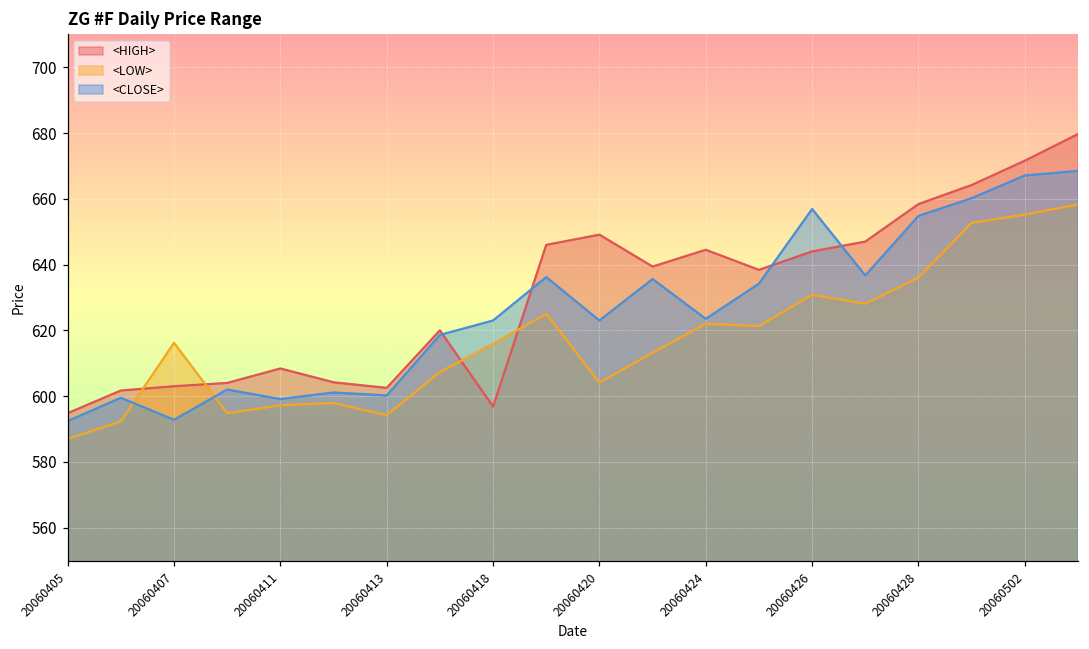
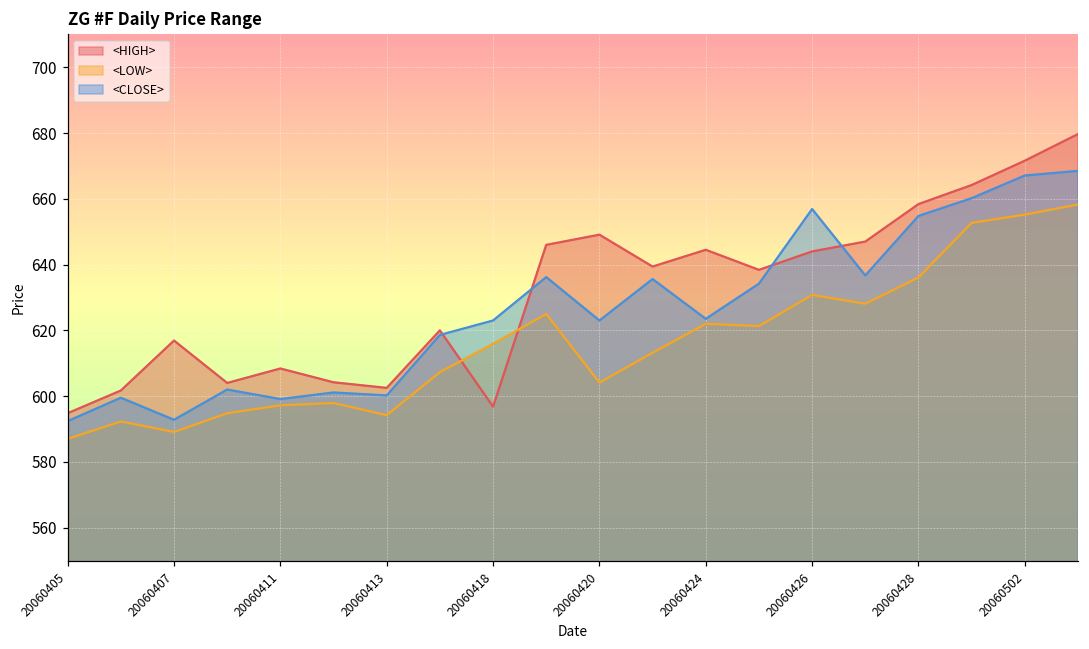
<HIGH>, 20060407: 603 -> 617
<LOW>, 20060407: 616 -> 589
